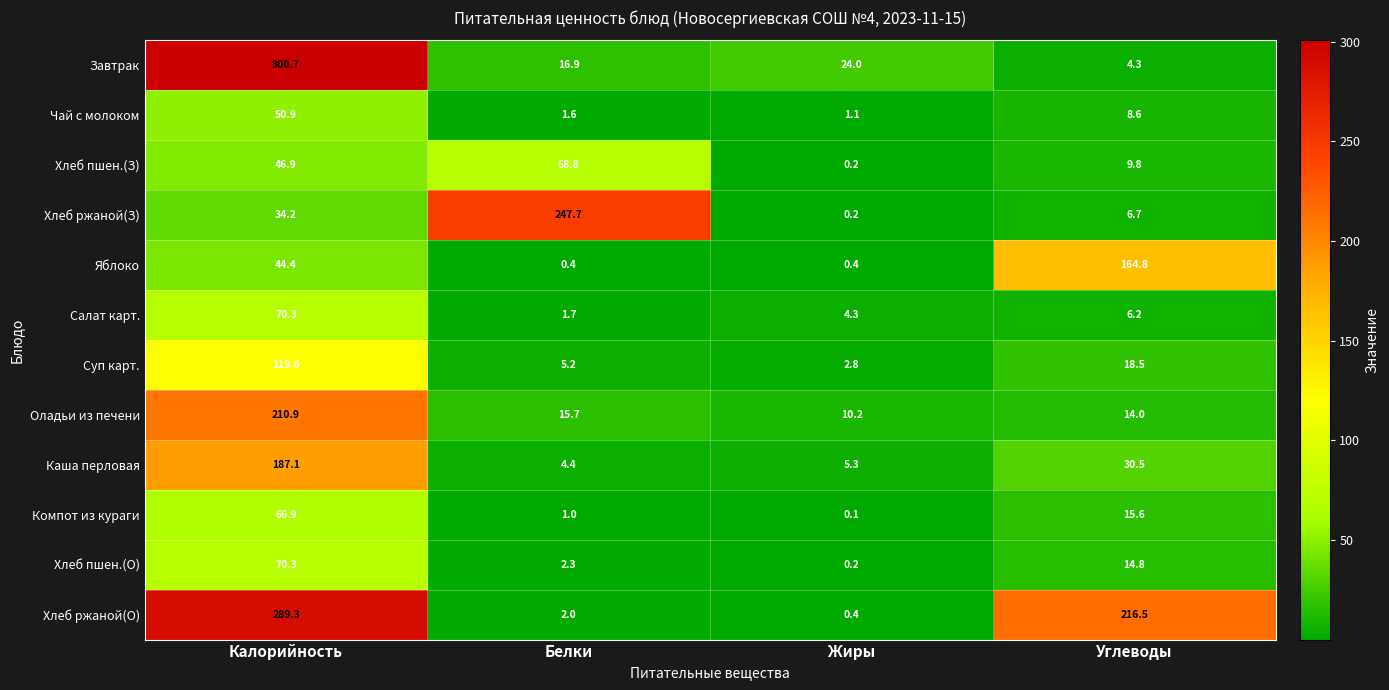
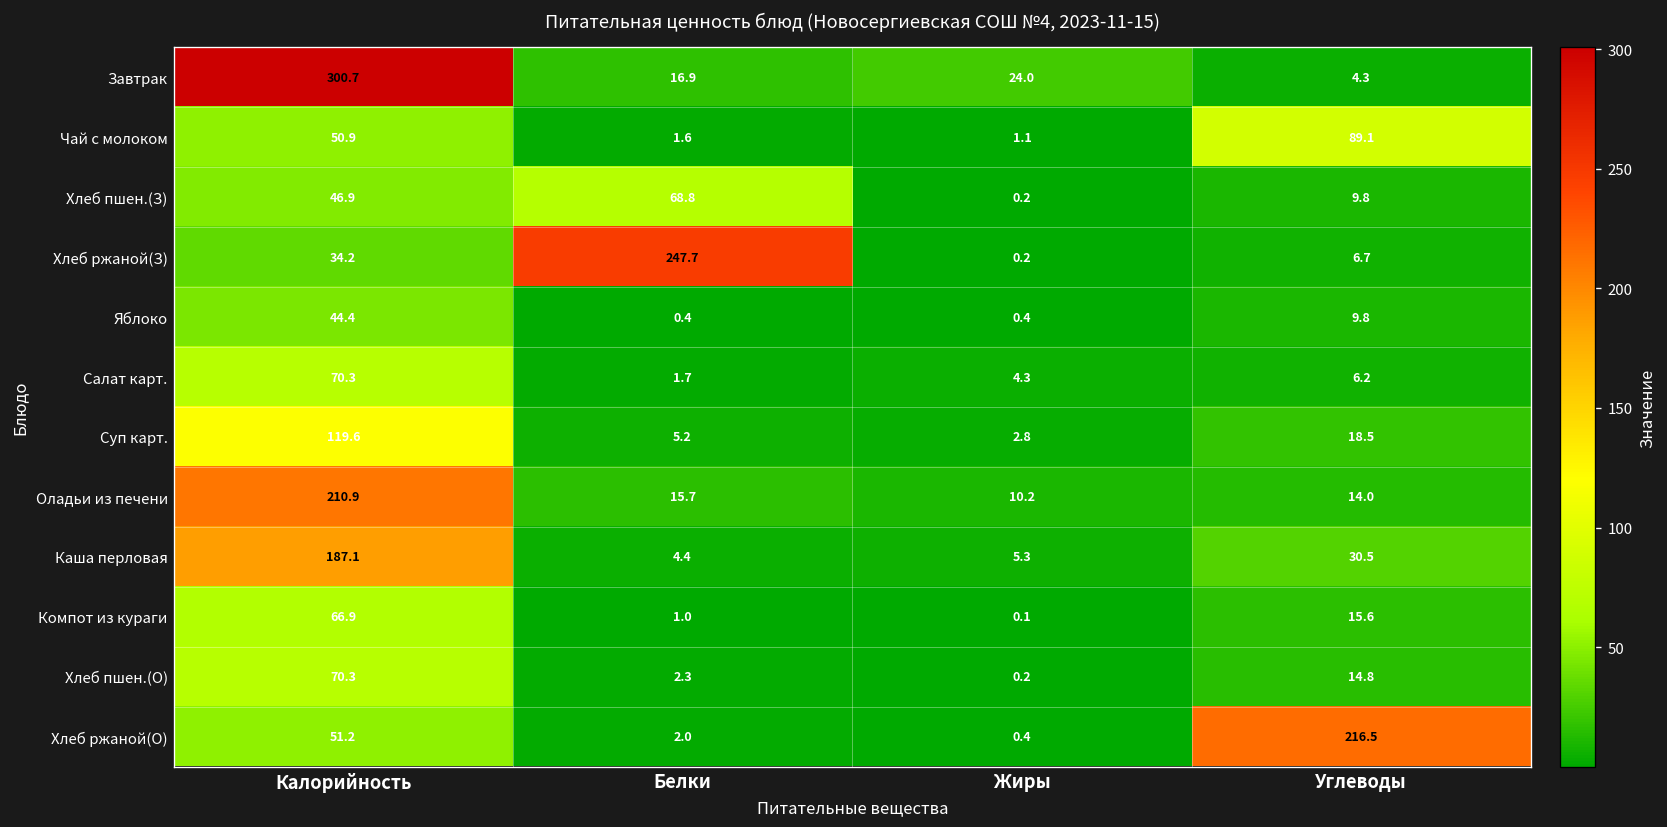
Чай с молоком, Углеводы: 8.6 -> 89.1
Яблоко, Углеводы: 164.8 -> 9.8
Хлеб ржаной(О), Калорийность: 289.3 -> 51.2
